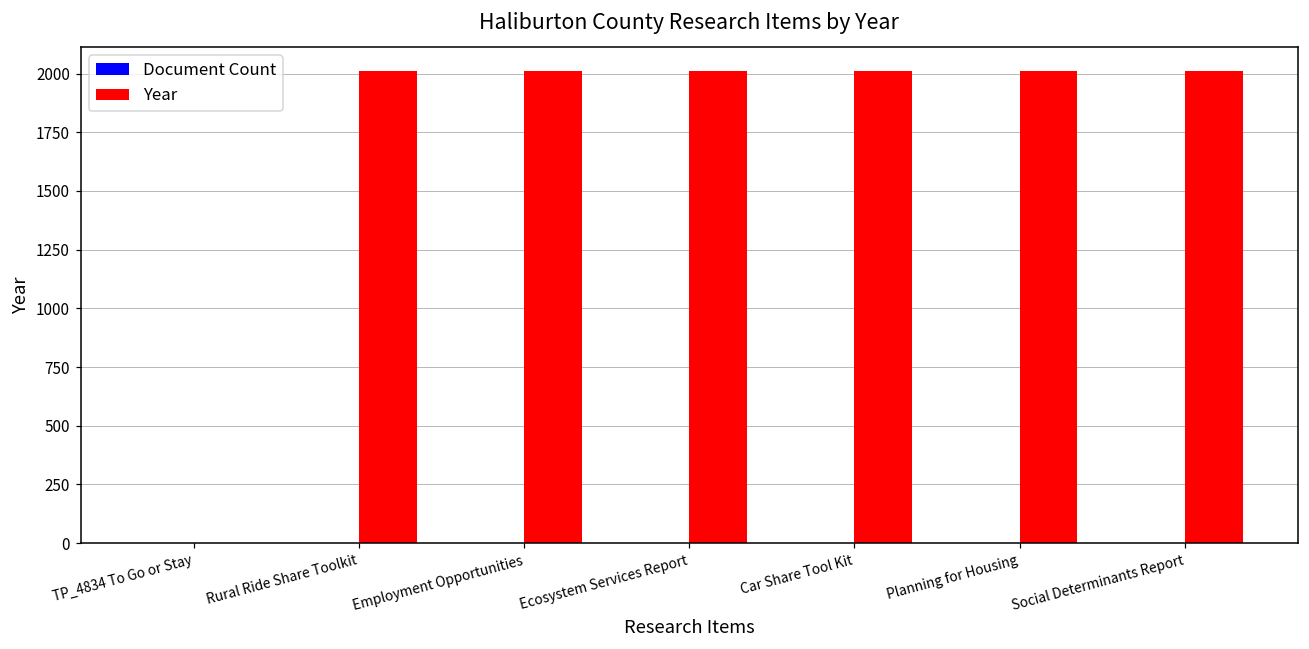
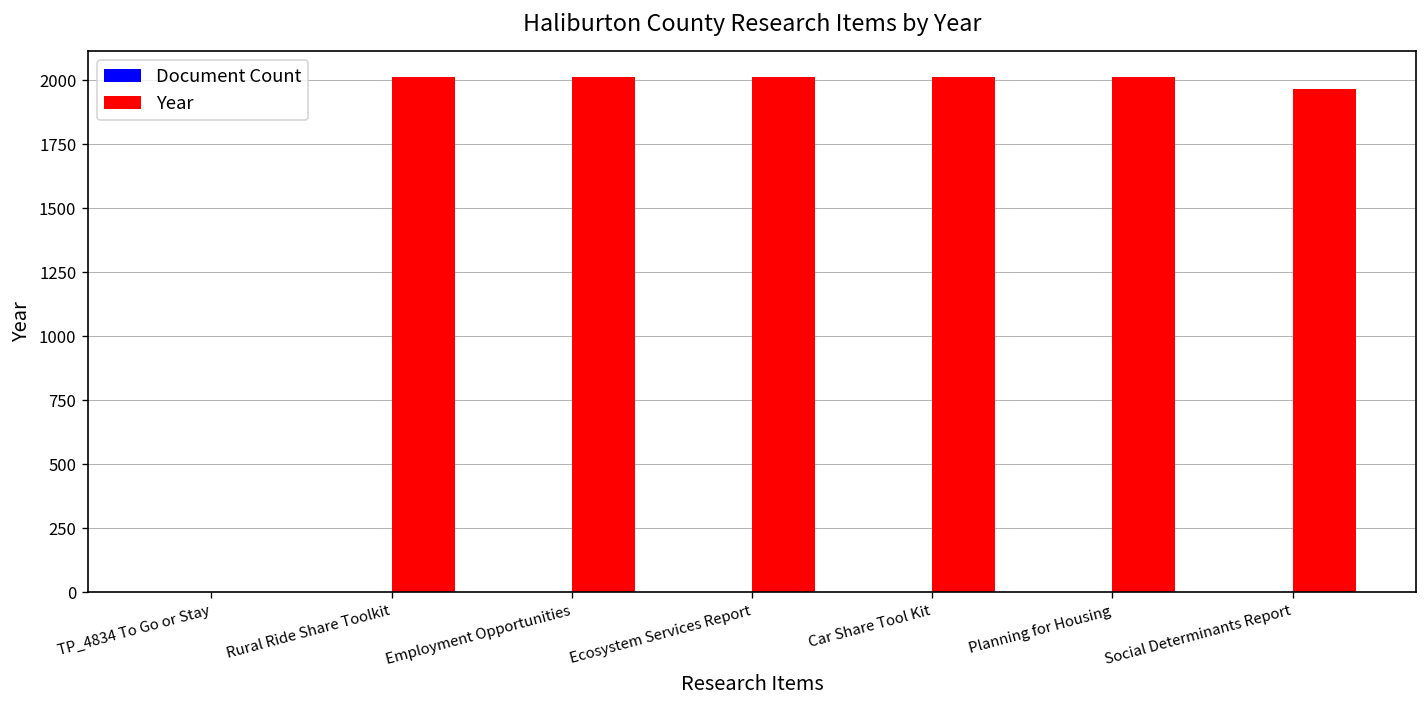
Year, Social Determinants Report: 2010 -> 1970
